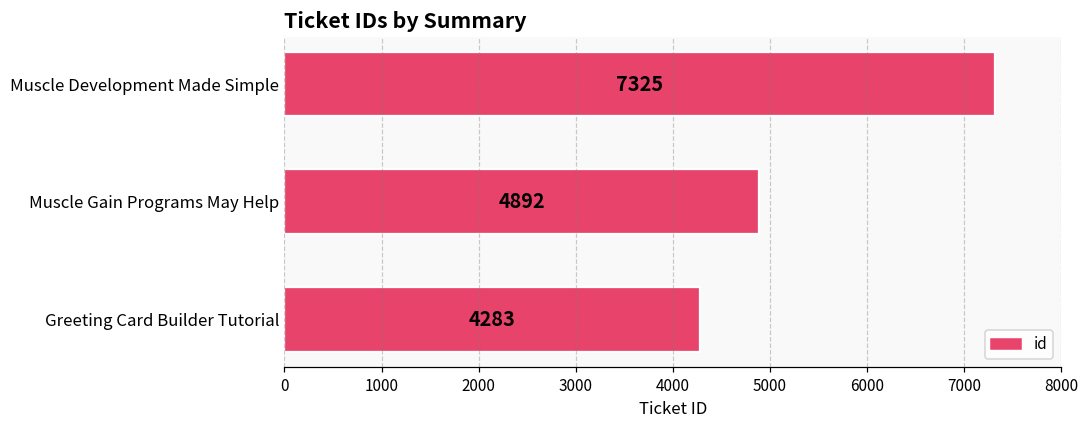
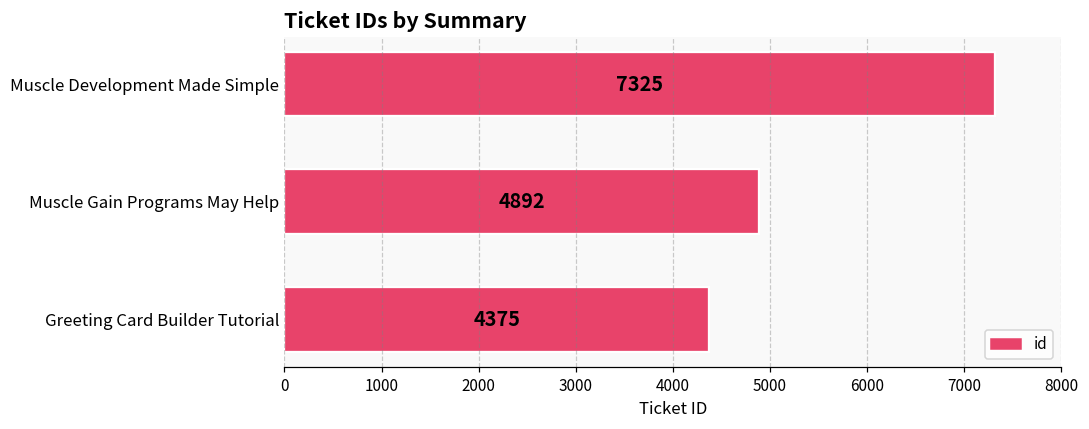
Greeting Card Builder Tutorial: 4283 -> 4375
